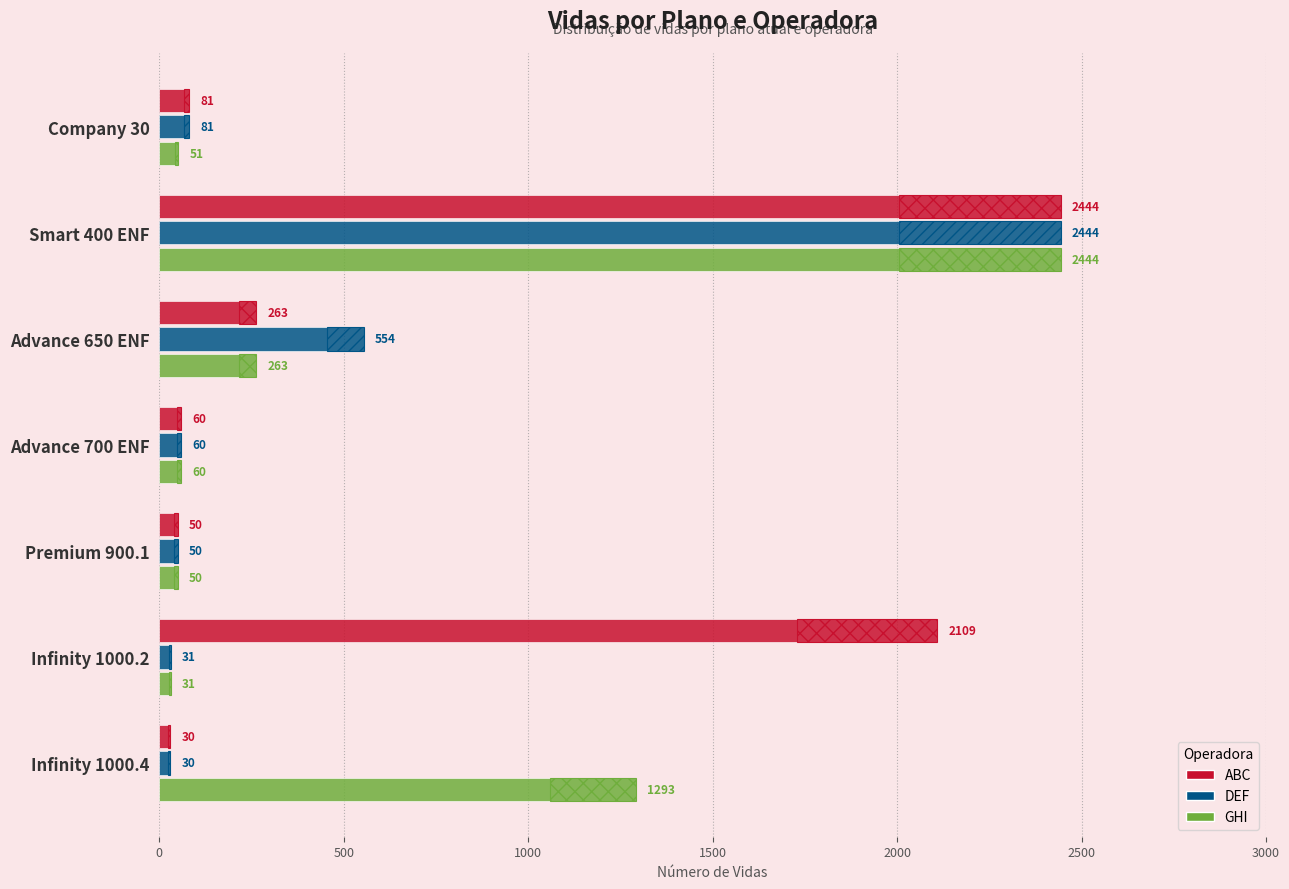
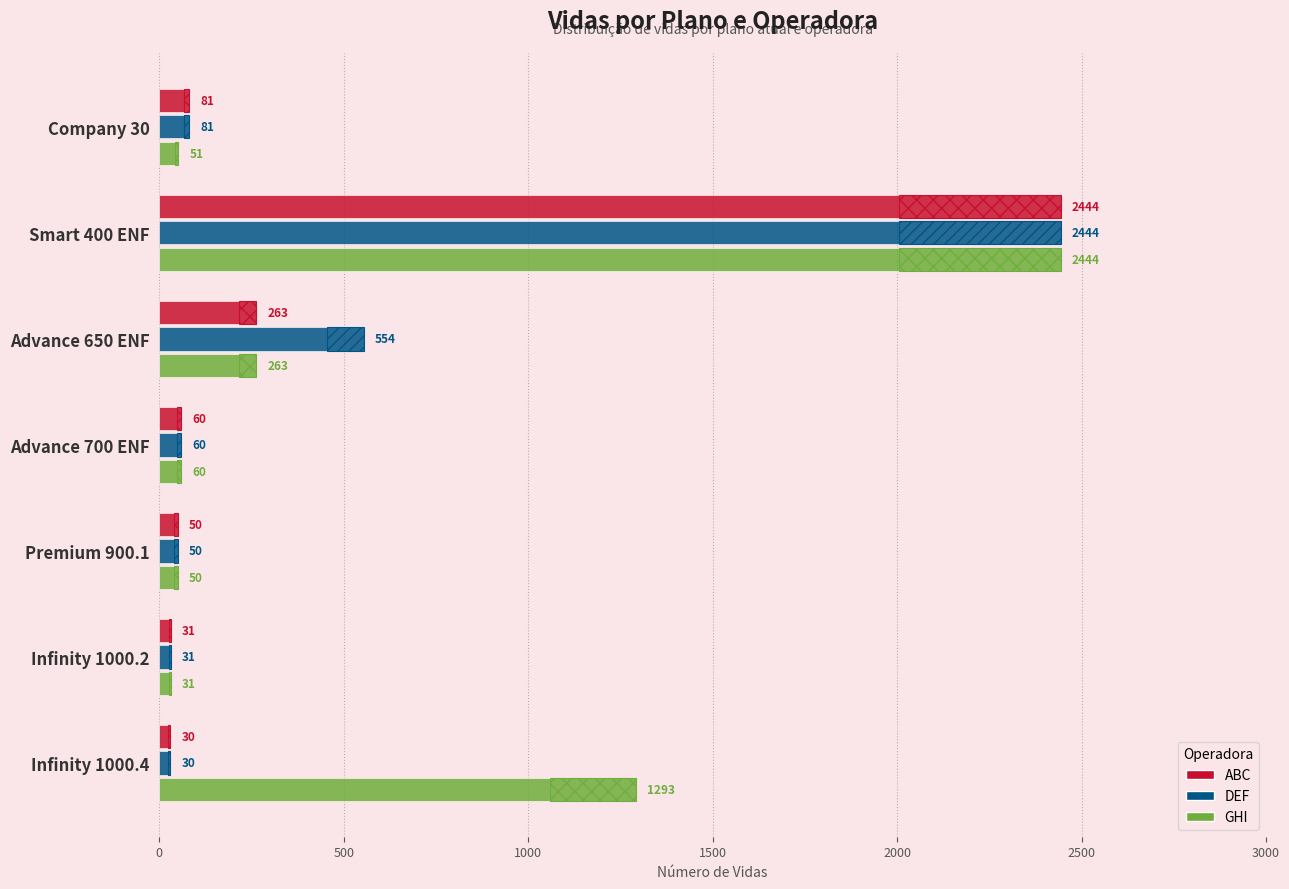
ABC, Infinity 1000.2: 2109 -> 31
